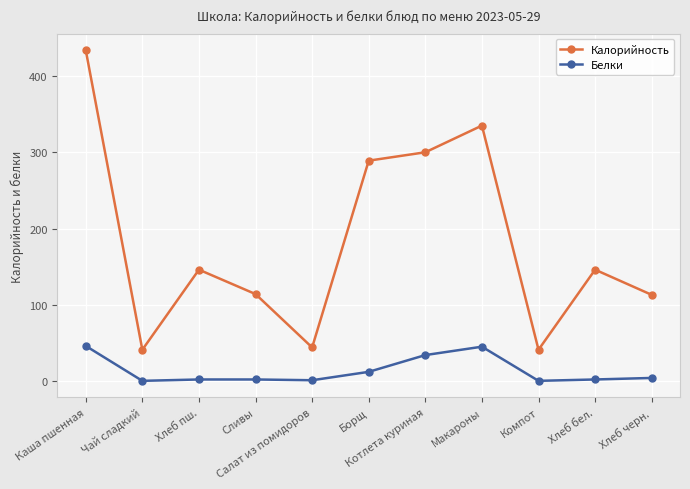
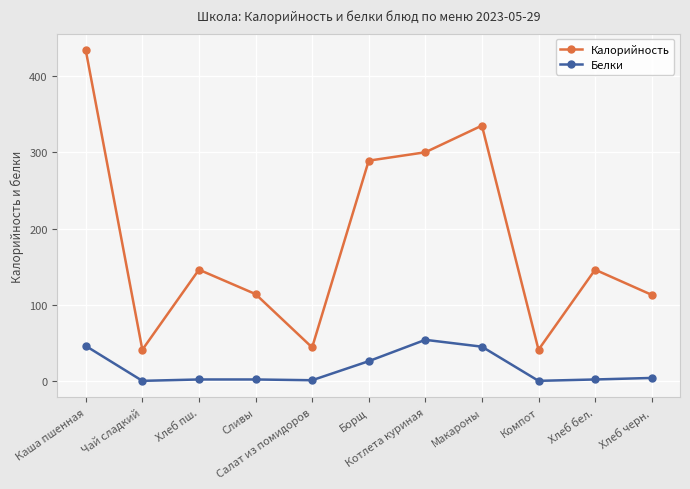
Белки, Борщ: 10 -> 30
Белки, Котлета куриная: 30 -> 50
